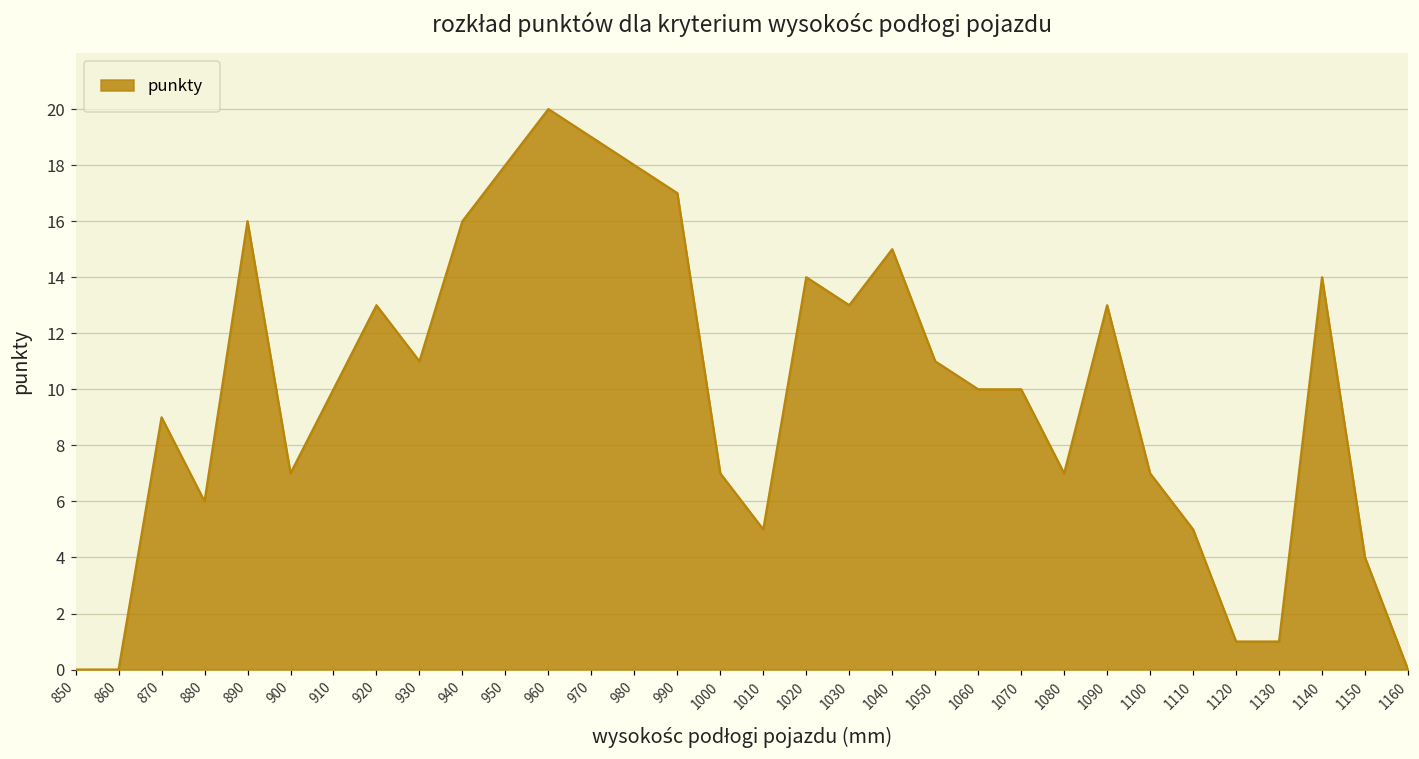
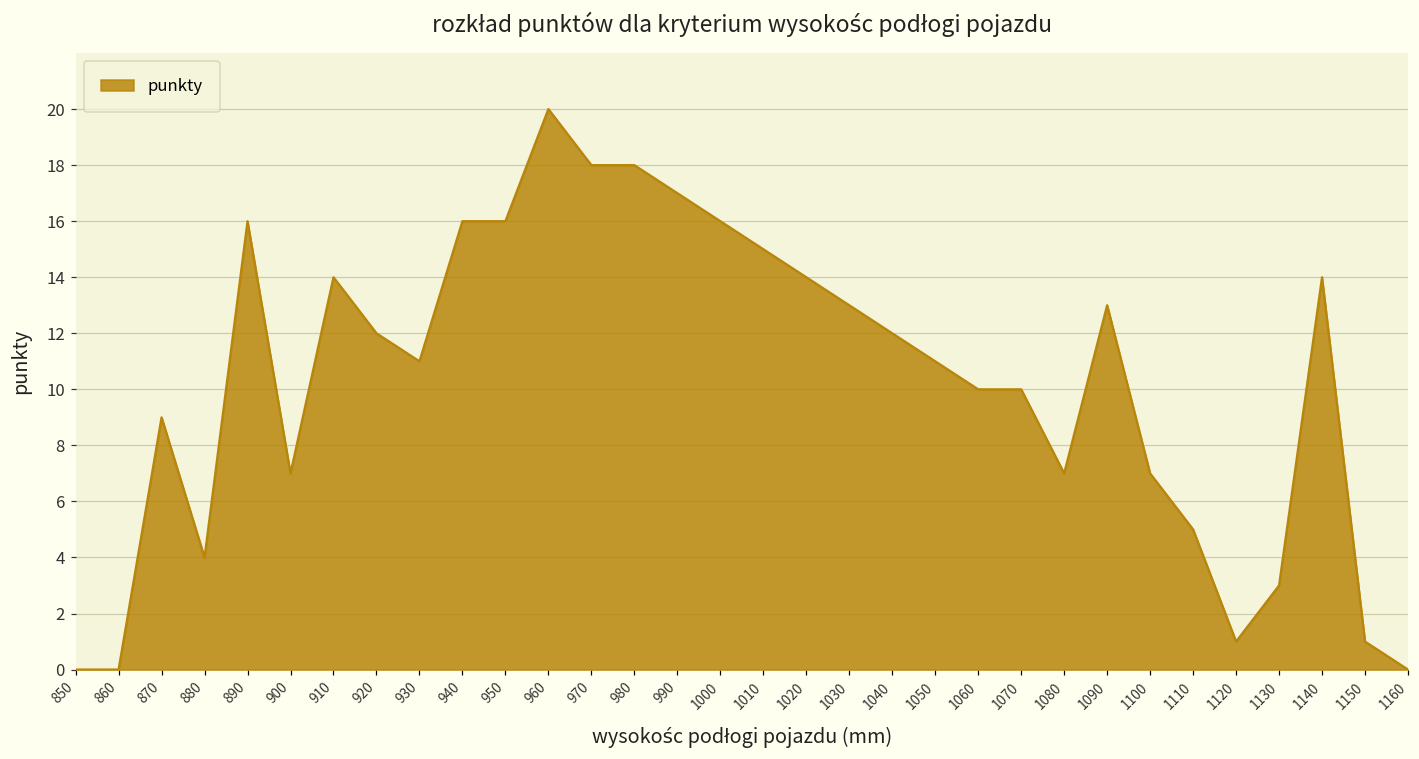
880: 6 -> 4
910: 10 -> 14
920: 13 -> 12
950: 18 -> 16
970: 19 -> 18
1000: 7 -> 16
1010: 5 -> 15
1040: 15 -> 12
1130: 1 -> 3
1150: 4 -> 1
